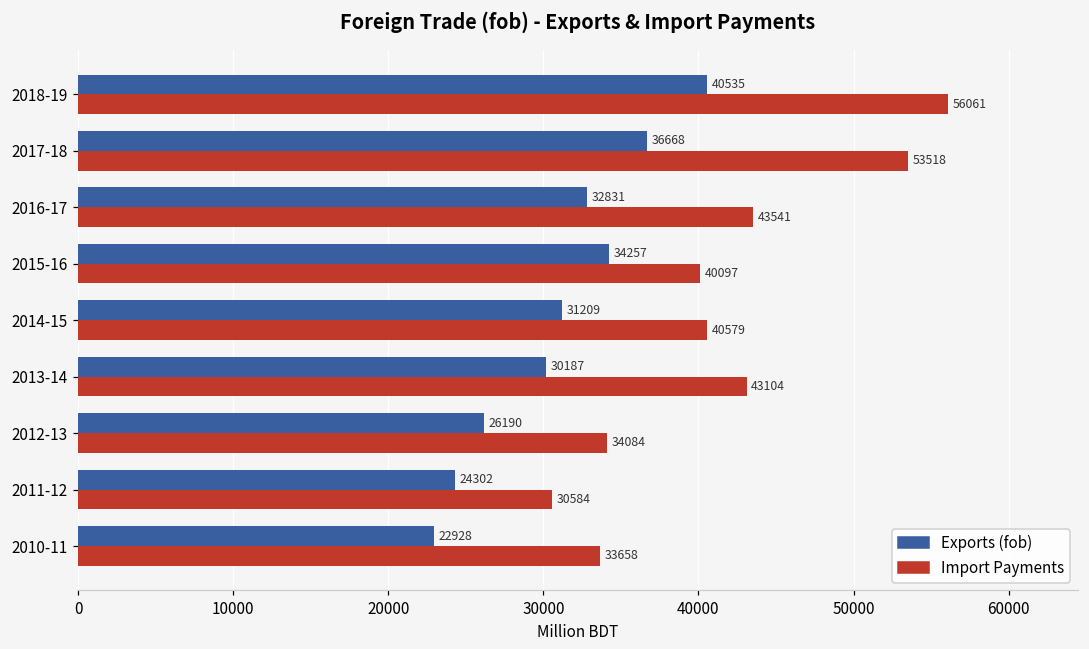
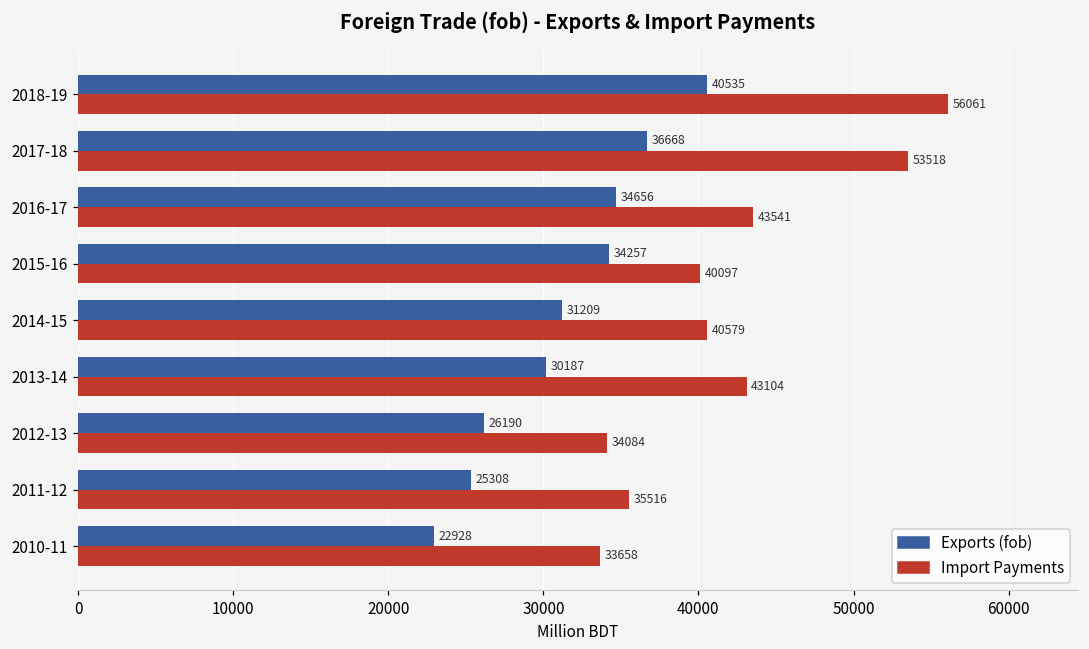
Exports (fob), 2016-17: 32831 -> 34656
Exports (fob), 2011-12: 24302 -> 25308
Import Payments, 2011-12: 30584 -> 35516
